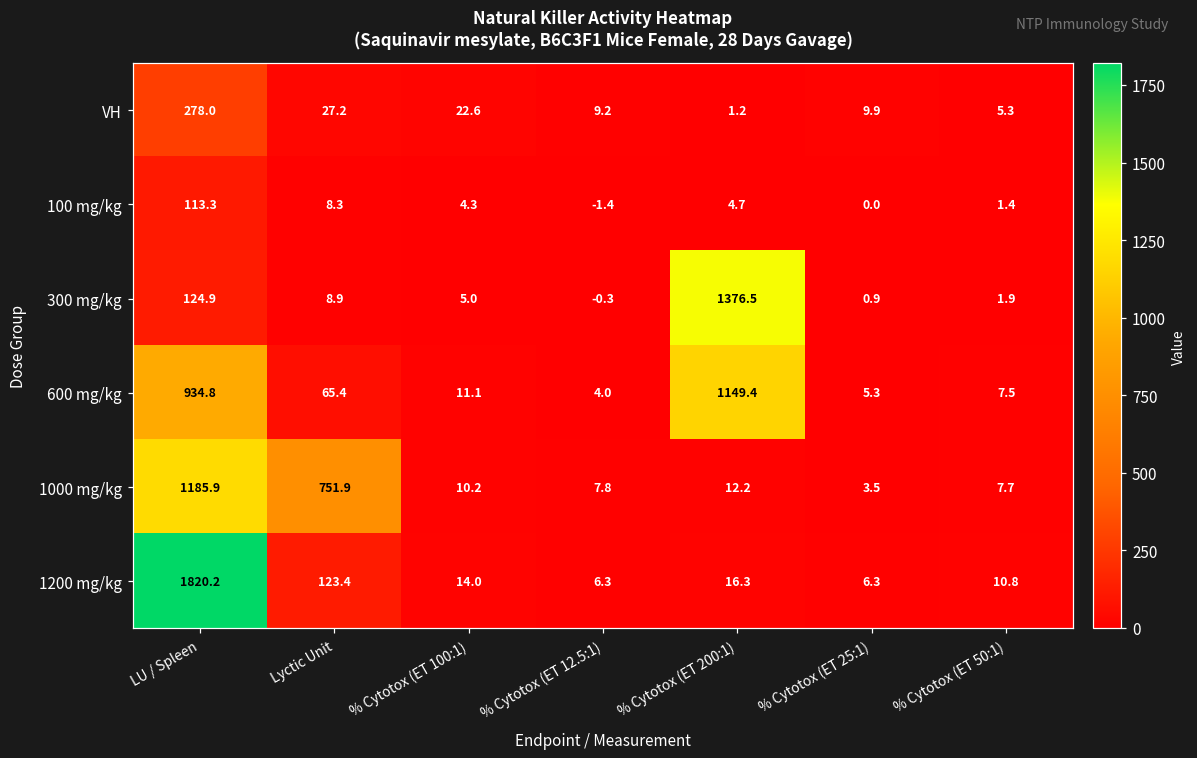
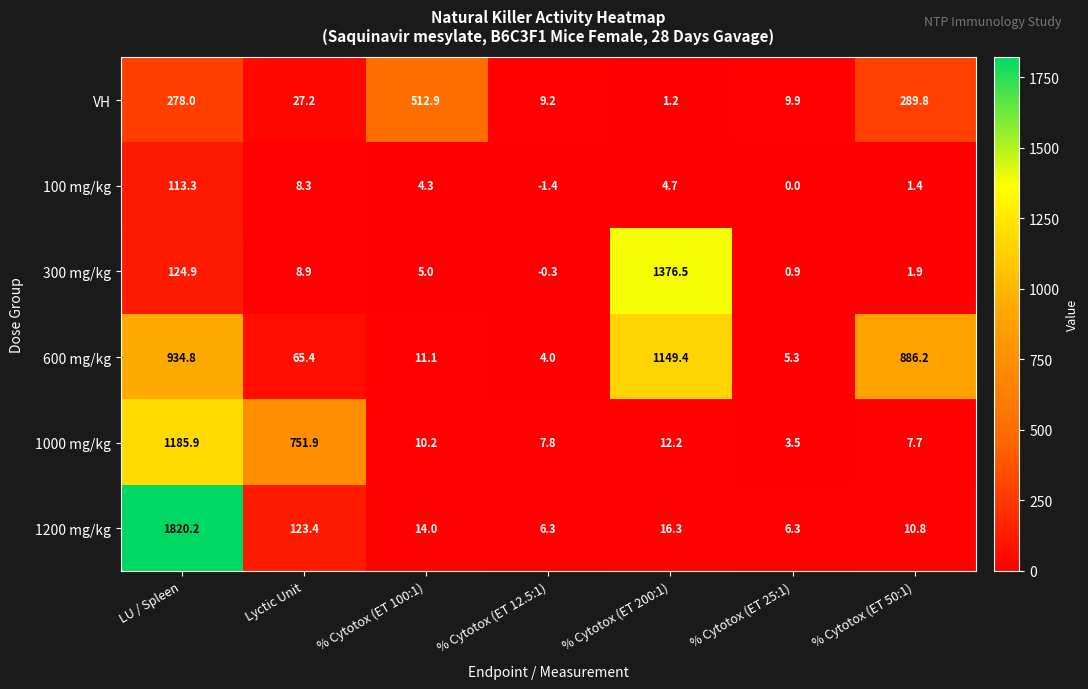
VH, % Cytotox (ET 100:1): 22.6 -> 512.9
VH, % Cytotox (ET 50:1): 5.3 -> 289.8
600 mg/kg, % Cytotox (ET 50:1): 7.5 -> 886.2
